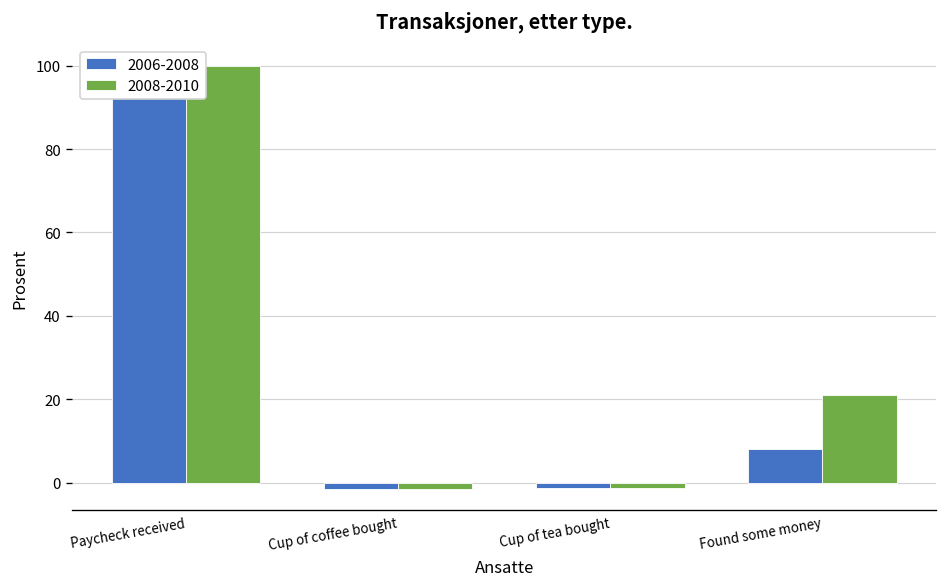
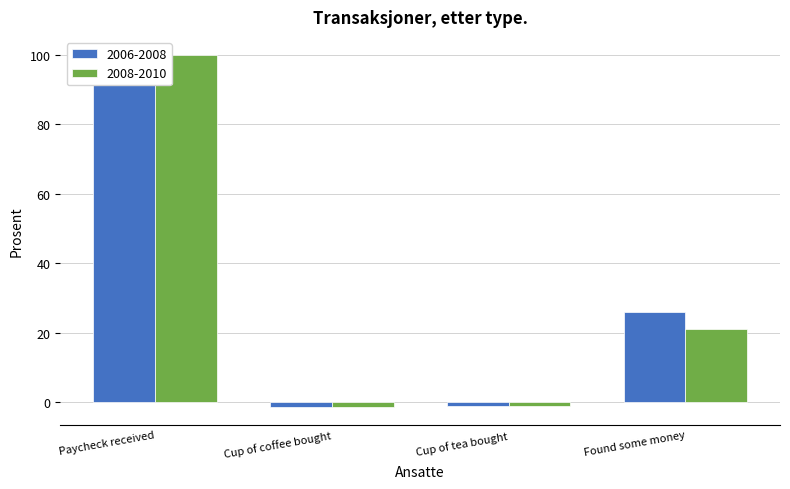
2006-2008, Found some money: 8 -> 26
